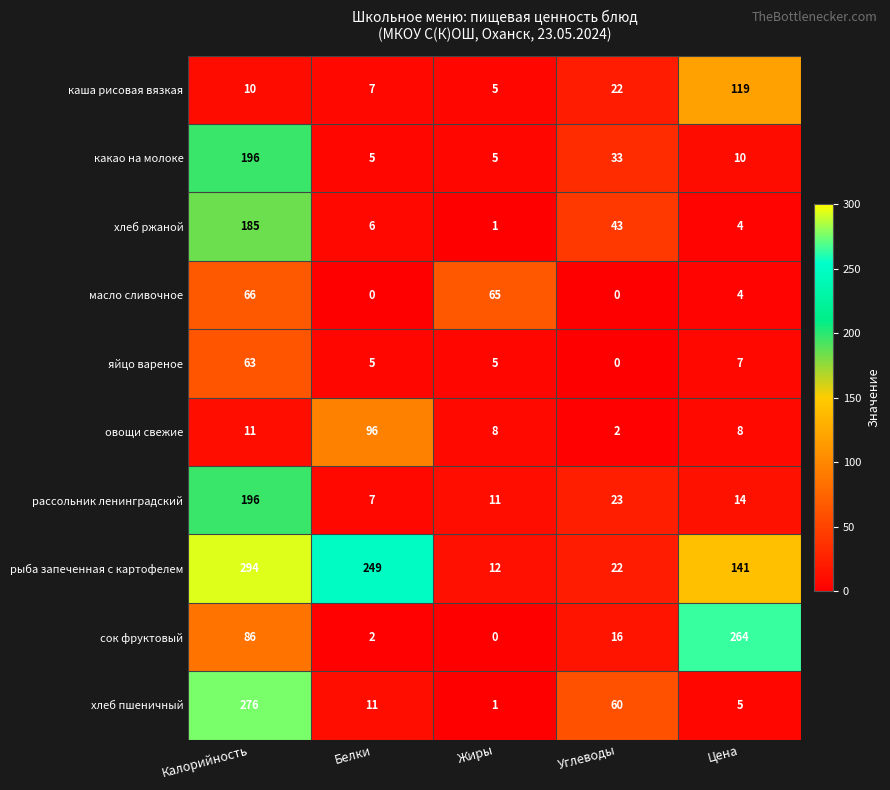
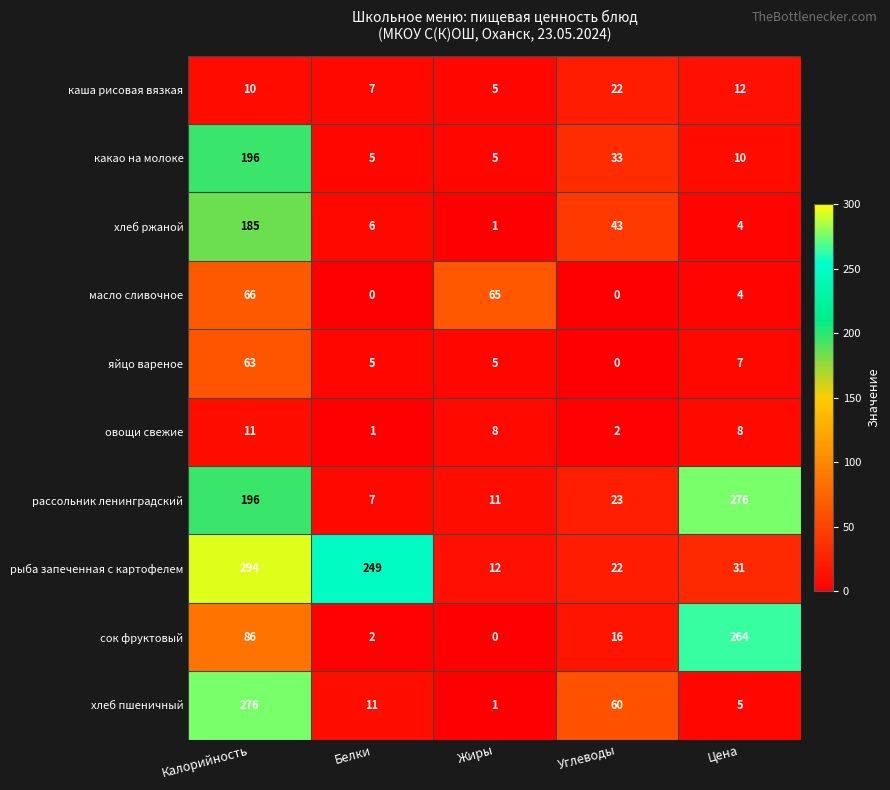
каша рисовая вязкая, Цена: 119 -> 12
овощи свежие, Белки: 96 -> 1
рассольник ленинградский, Цена: 14 -> 276
рыба запеченная с картофелем, Цена: 141 -> 31
